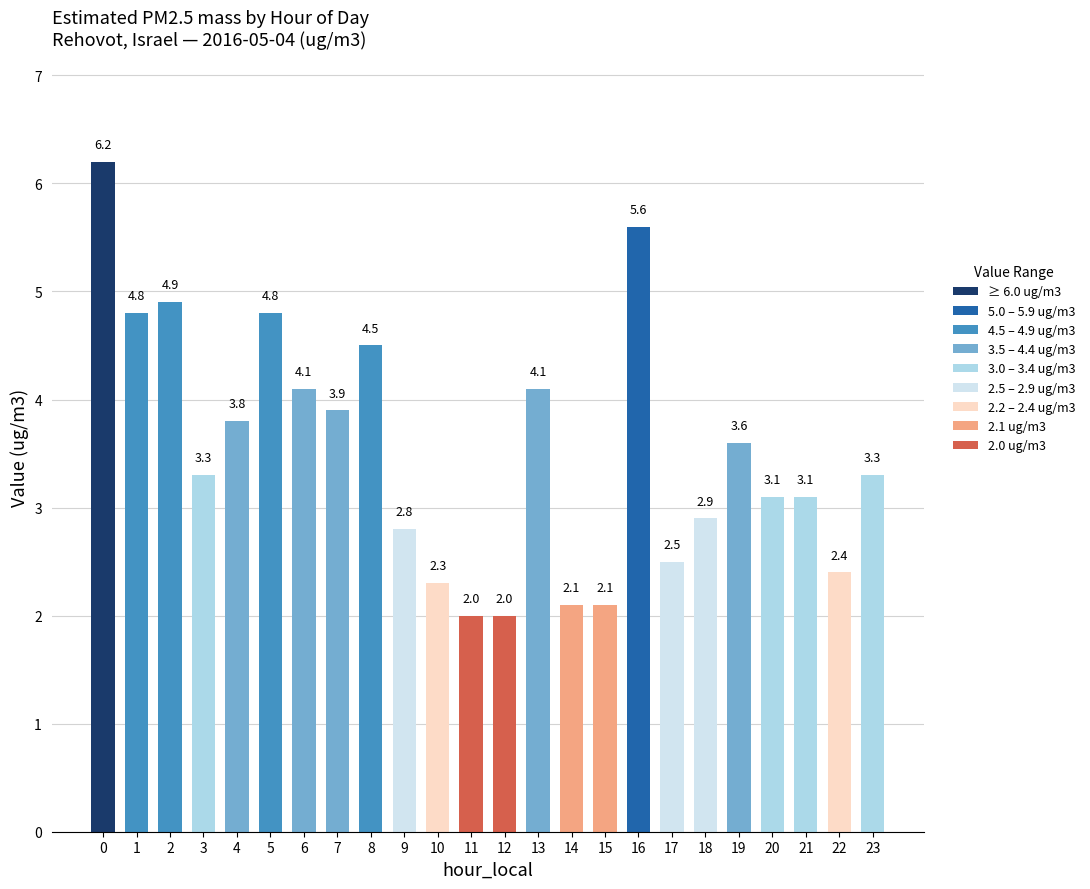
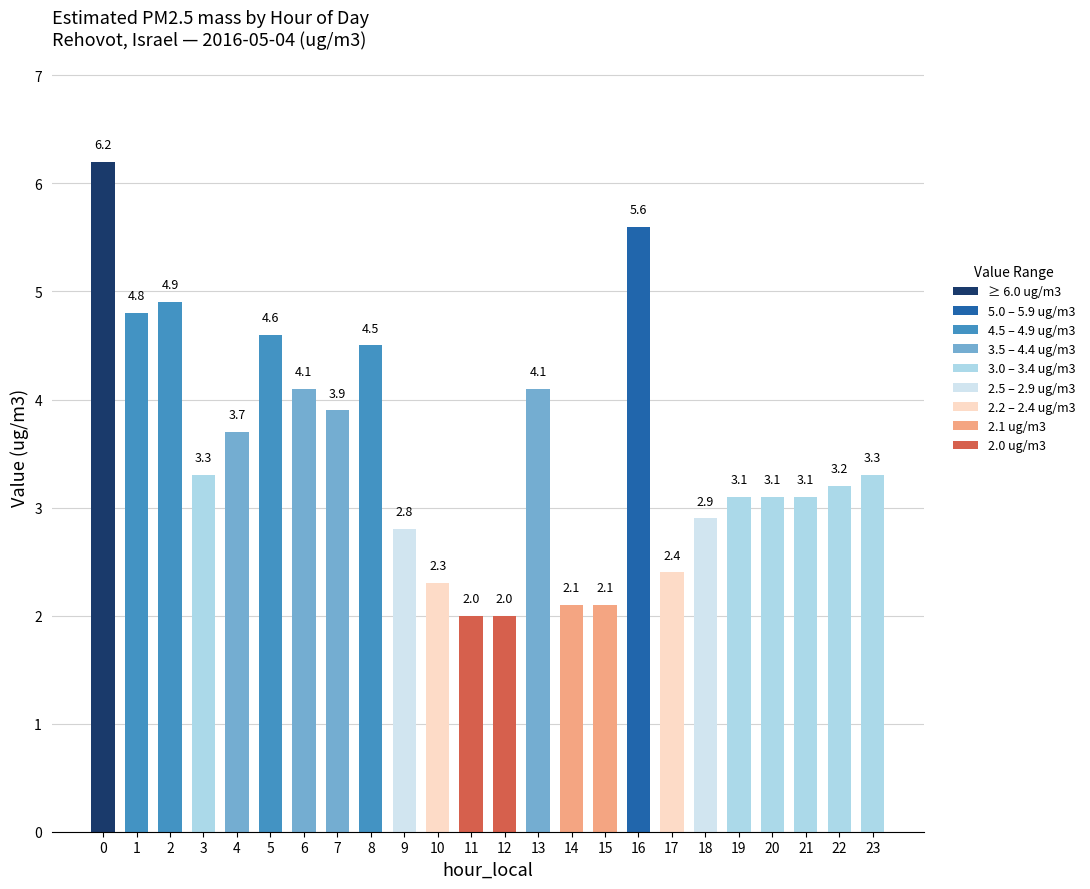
4: 3.8 -> 3.7
5: 4.8 -> 4.6
17: 2.5 -> 2.4
19: 3.6 -> 3.1
22: 2.4 -> 3.2
